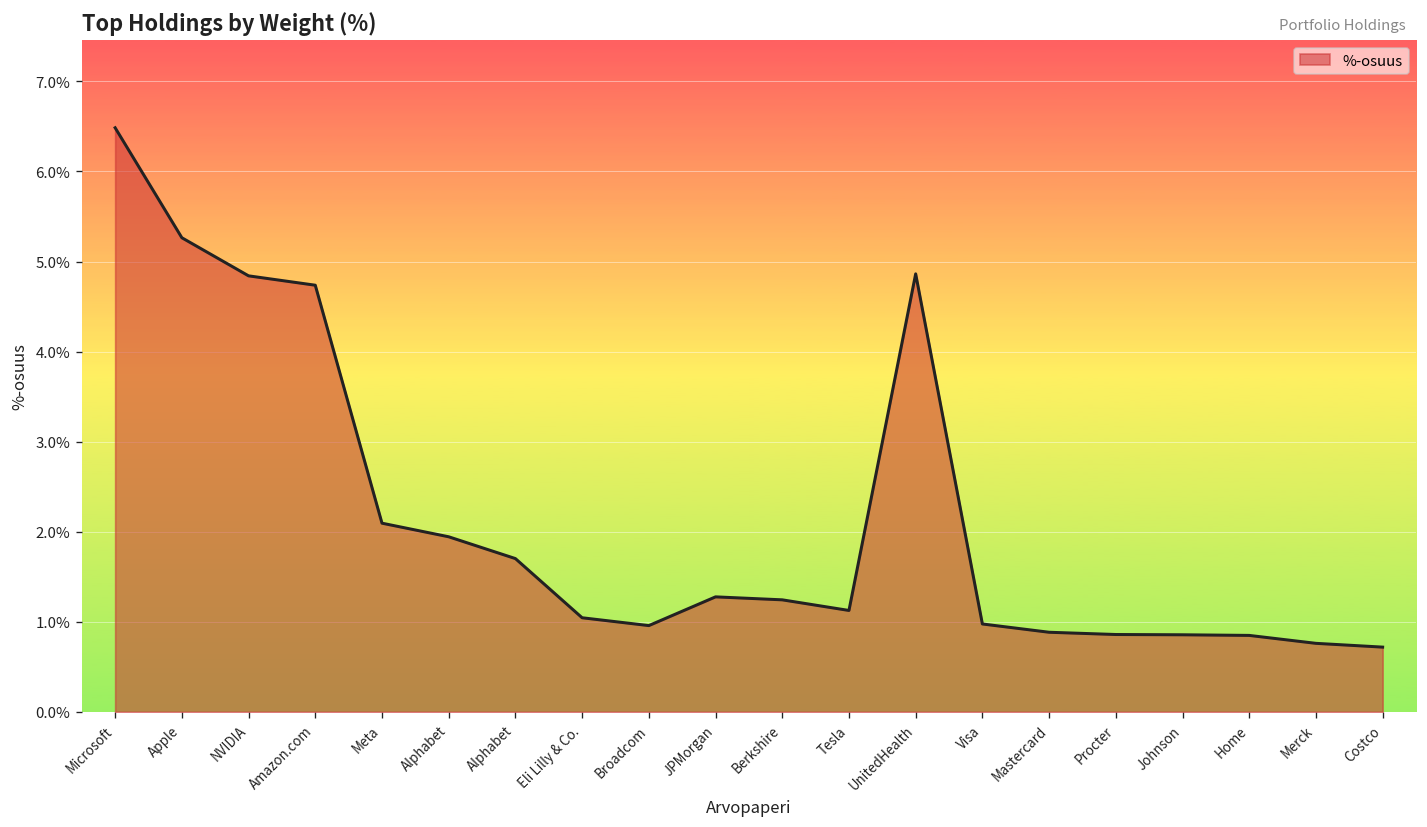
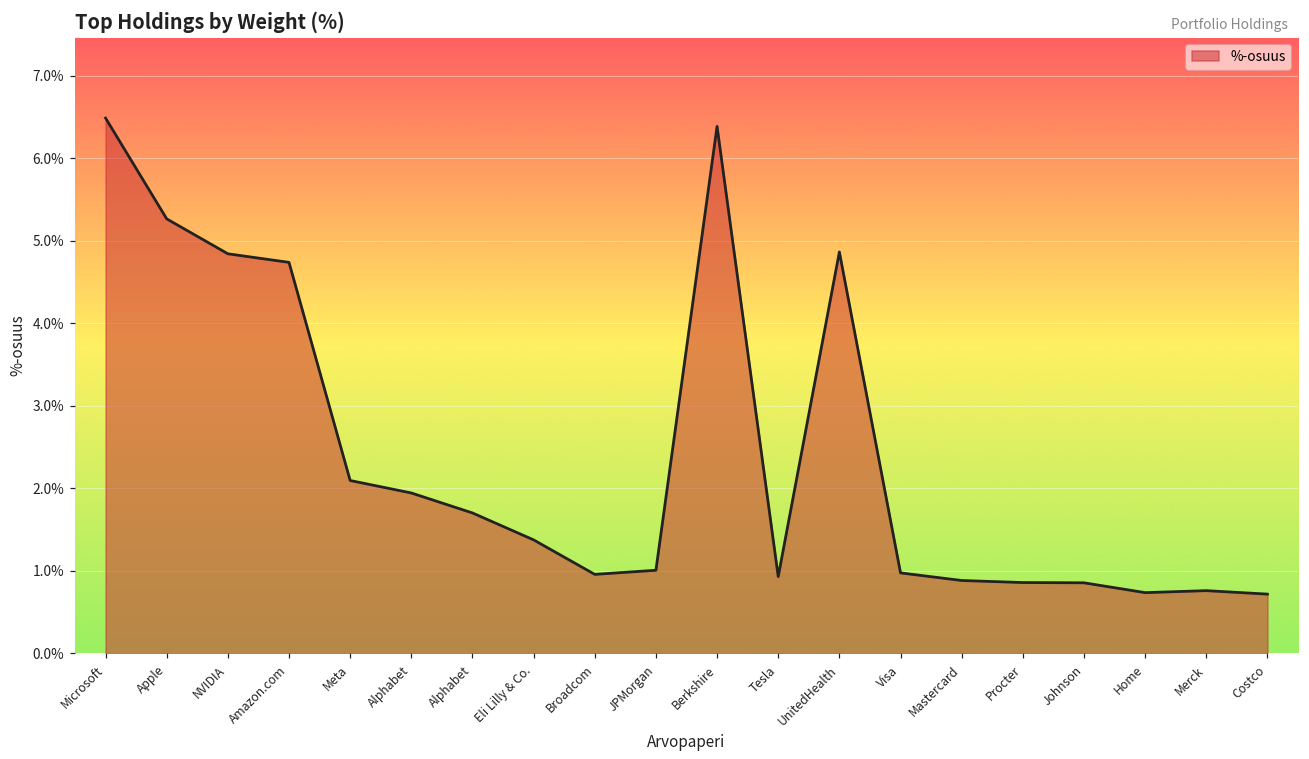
Eli Lilly & Co.: 1.0% -> 1.4%
JPMorgan: 1.3% -> 1.0%
Berkshire: 1.2% -> 6.4%
Tesla: 1.1% -> 0.9%
Home: 0.8% -> 0.7%
